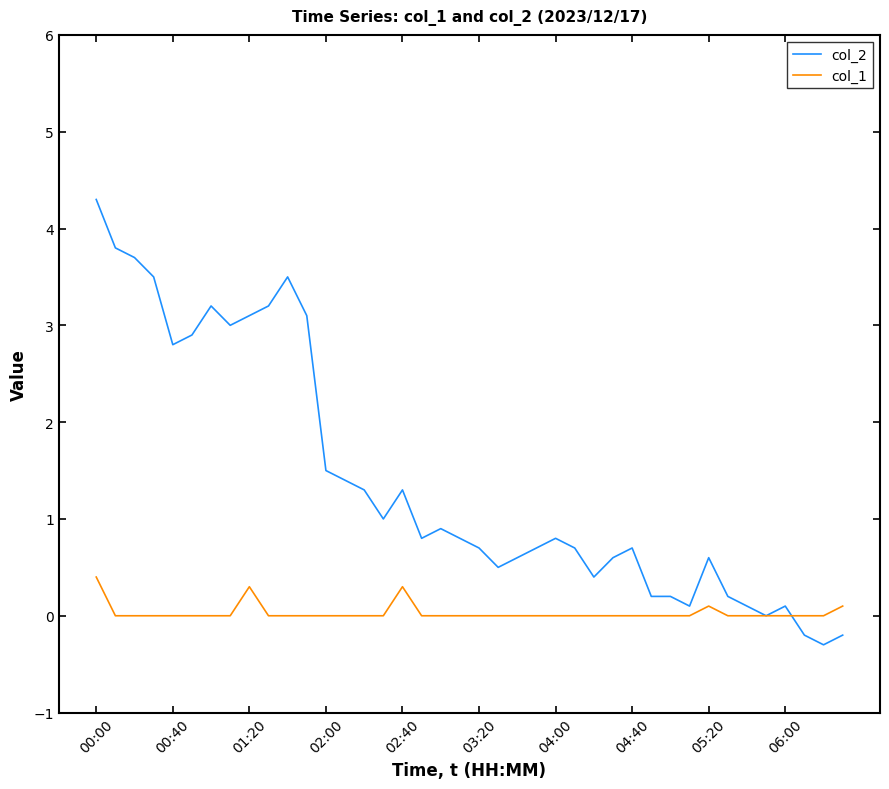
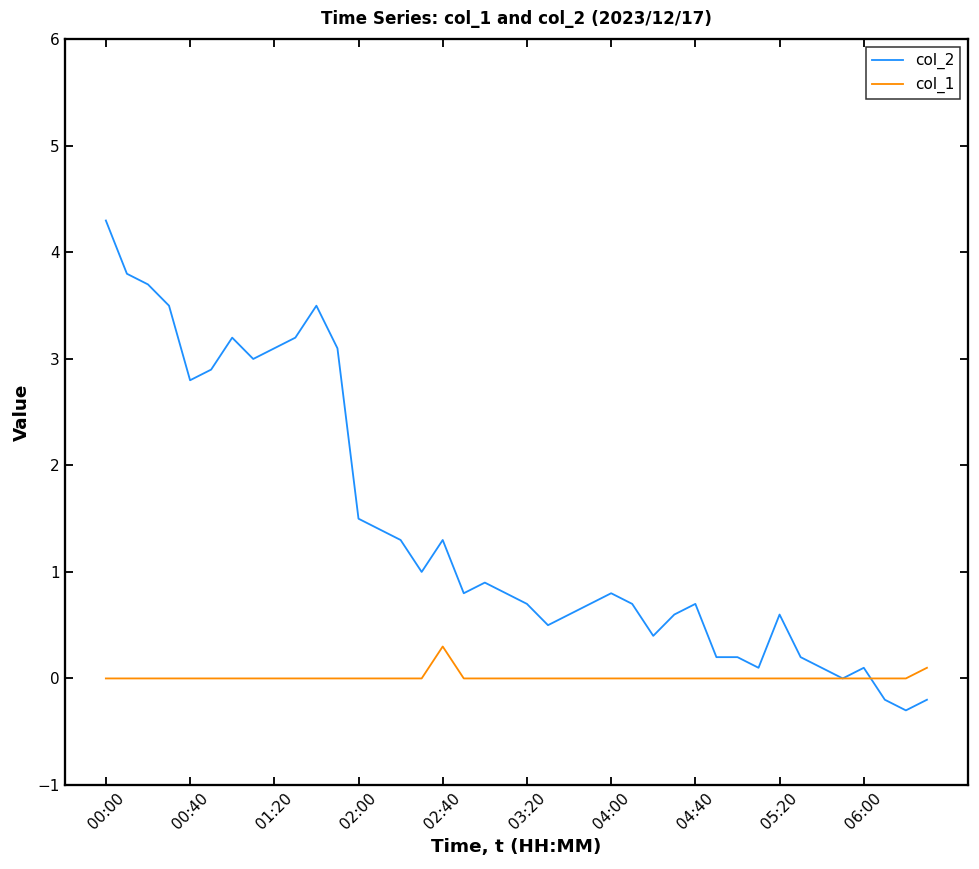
col_1, 00:00: 0.4 -> 0.0
col_1, 01:20: 0.3 -> 0.0
col_1, 05:20: 0.1 -> 0.0
